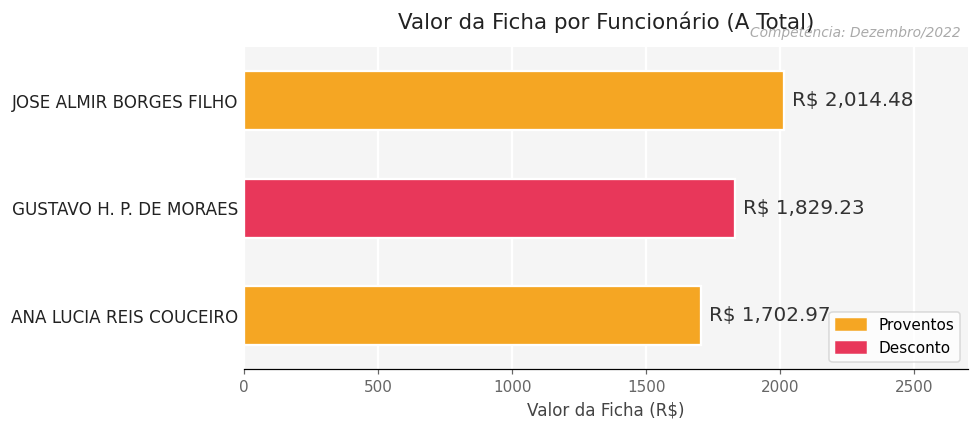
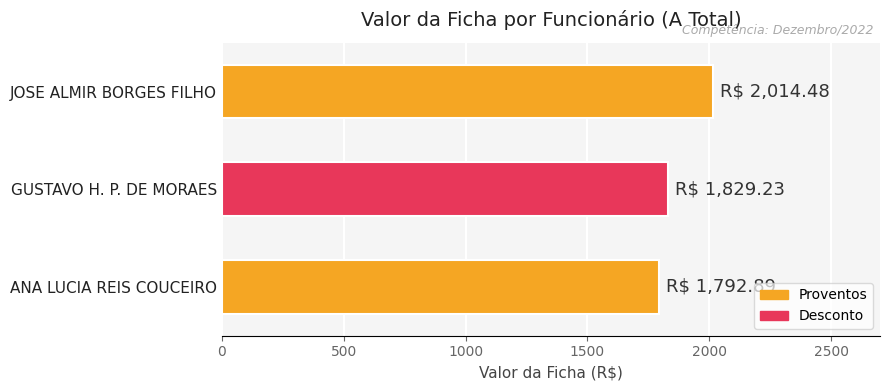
ANA LUCIA REIS COUCEIRO: 1,702.97 -> 1,792.89
